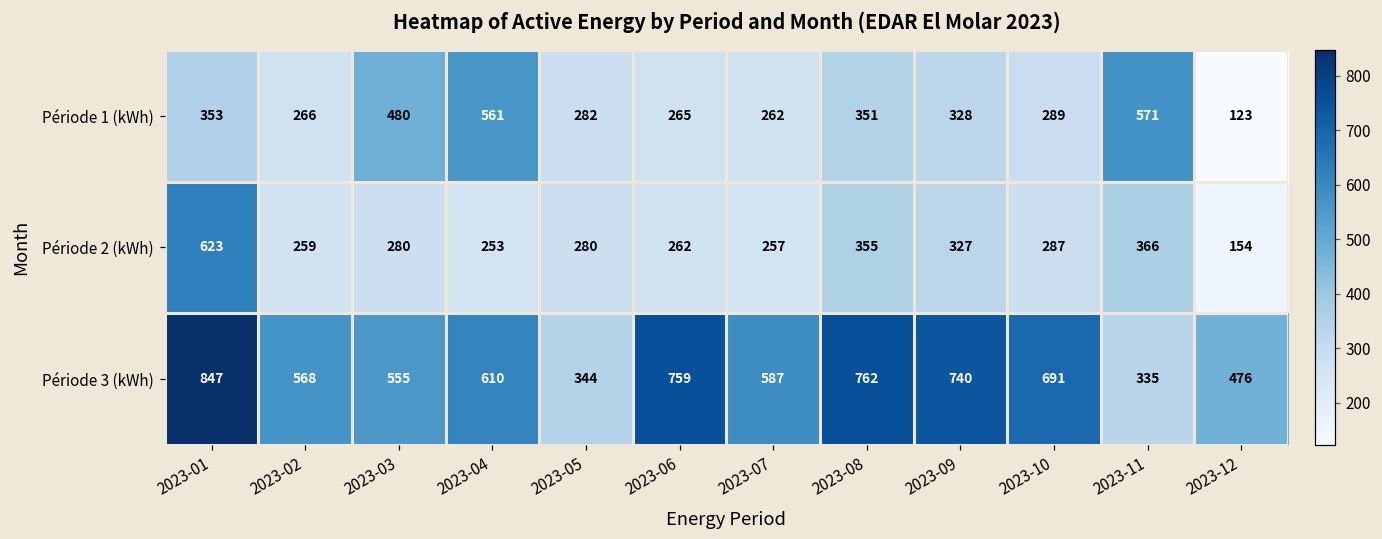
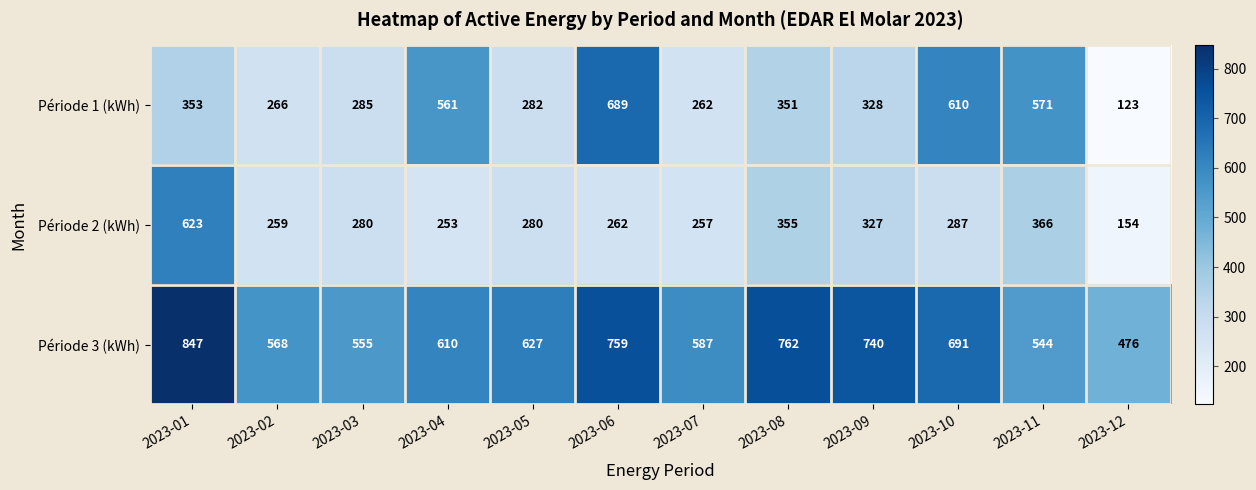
Période 1 (kWh), 2023-03: 480 -> 285
Période 1 (kWh), 2023-06: 265 -> 689
Période 1 (kWh), 2023-10: 289 -> 610
Période 3 (kWh), 2023-05: 344 -> 627
Période 3 (kWh), 2023-11: 335 -> 544
